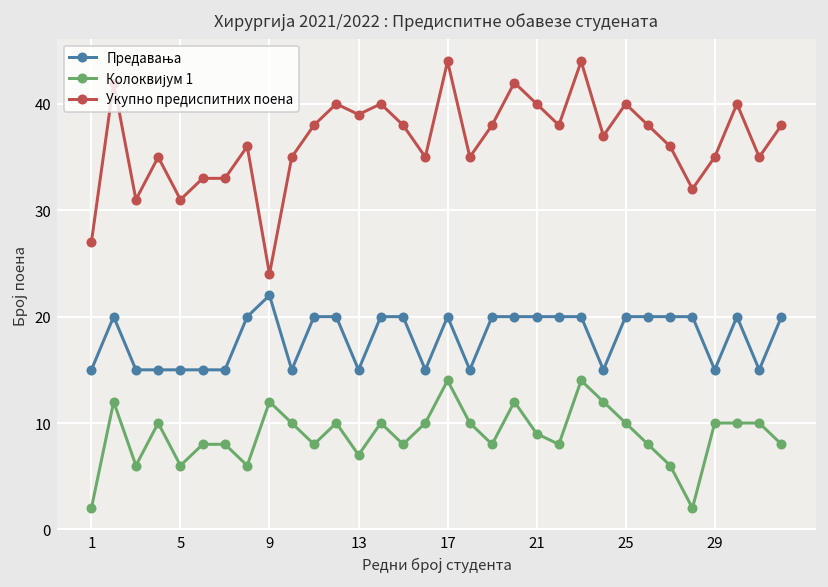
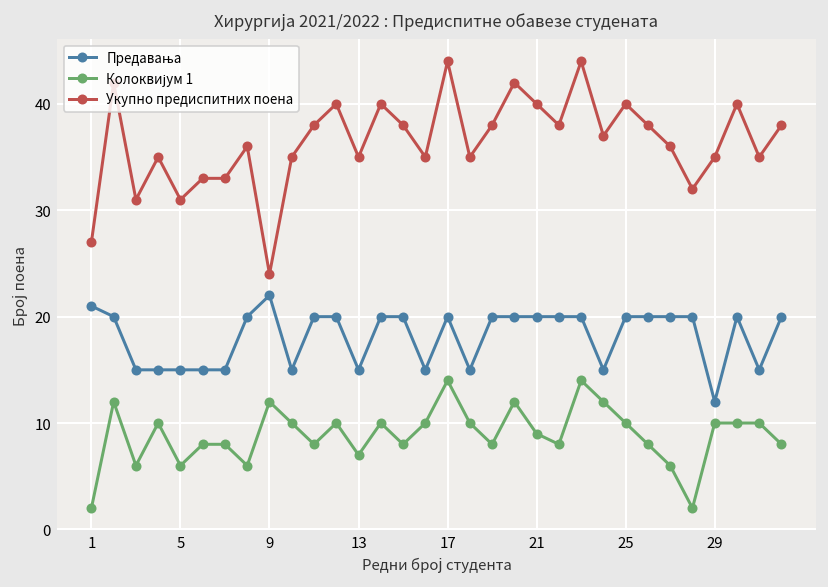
Предавања, 1: 15 -> 21
Укупно предиспитних поена, 13: 39 -> 35
Предавања, 29: 15 -> 12
